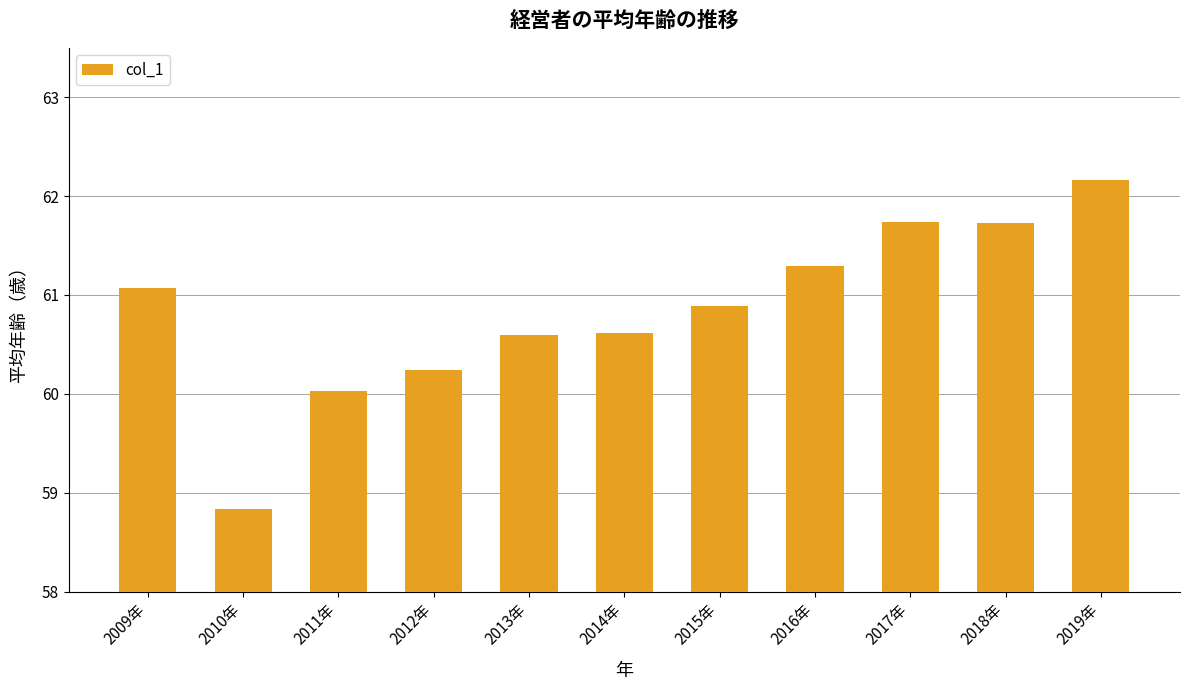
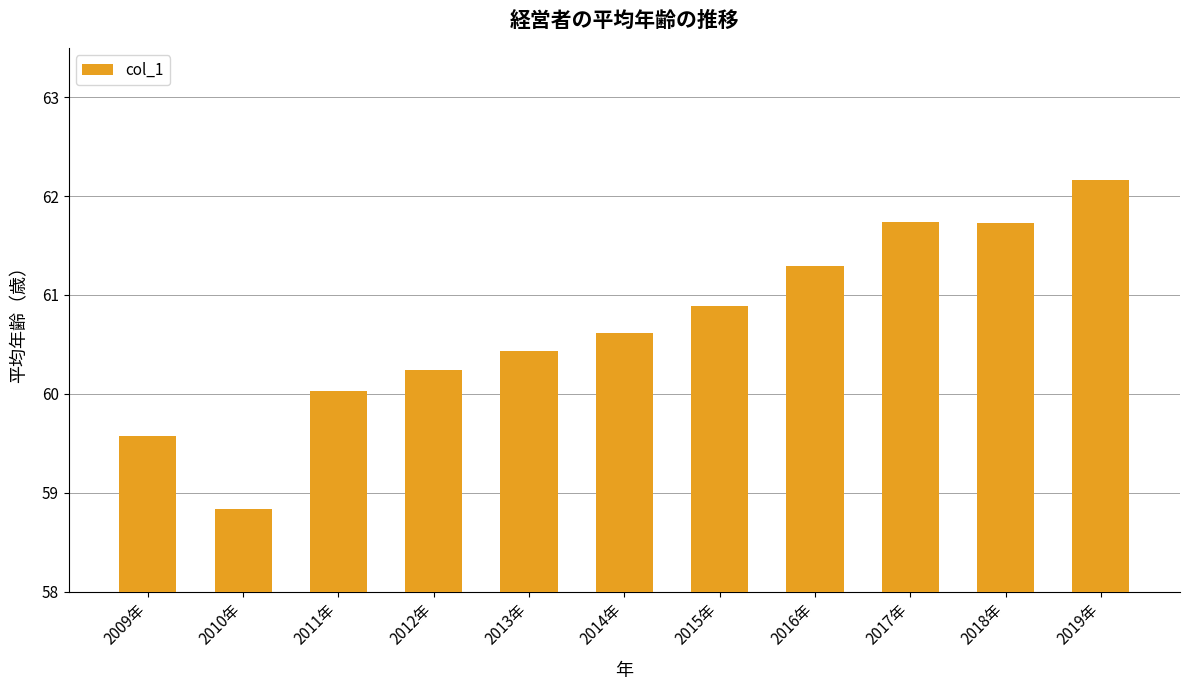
2009年: 61.1 -> 59.6
2013年: 60.6 -> 60.4
